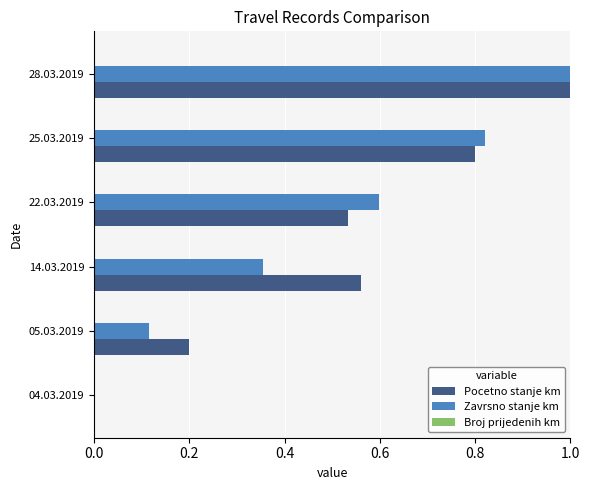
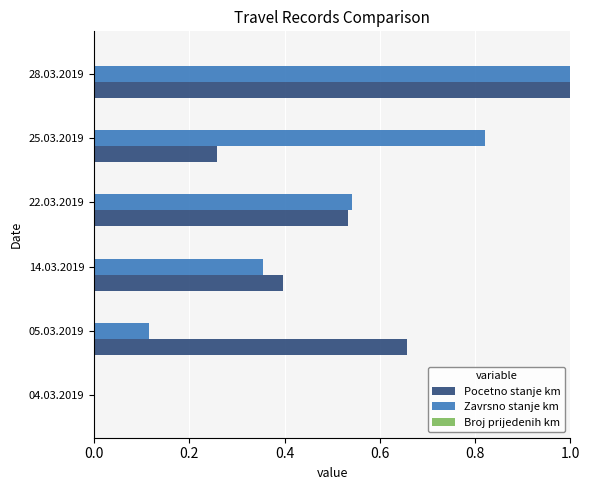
Pocetno stanje km, 25.03.2019: 0.80 -> 0.26
Zavrsno stanje km, 22.03.2019: 0.60 -> 0.54
Pocetno stanje km, 14.03.2019: 0.56 -> 0.40
Pocetno stanje km, 05.03.2019: 0.20 -> 0.66
